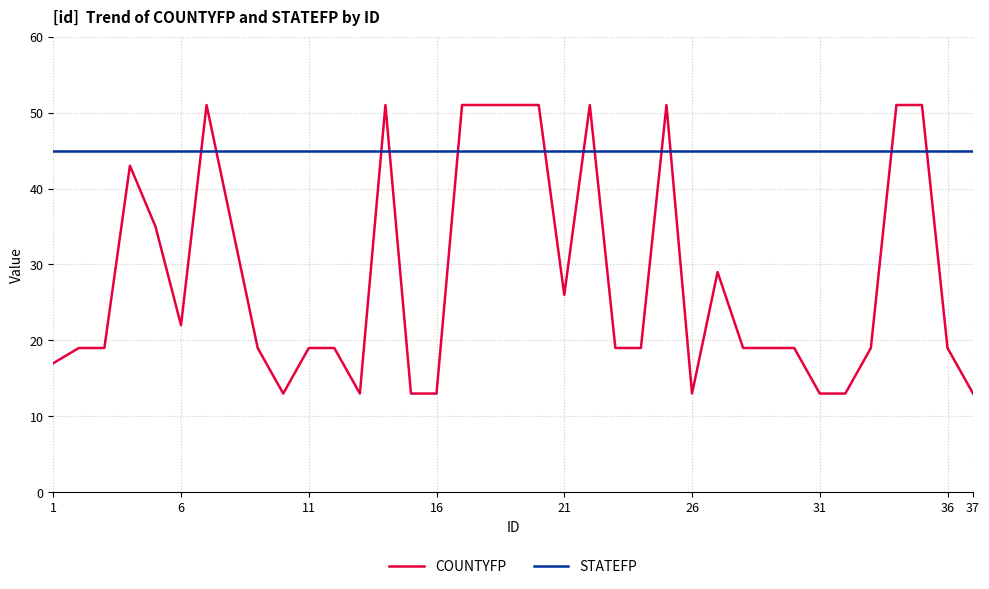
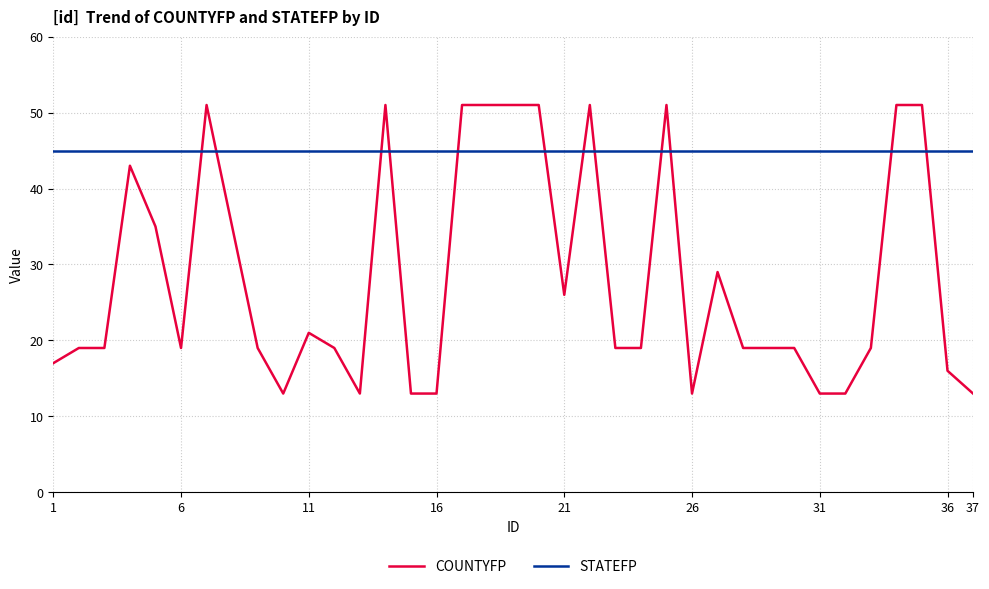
COUNTYFP, 6: 22 -> 19
COUNTYFP, 11: 19 -> 21
COUNTYFP, 36: 19 -> 16
